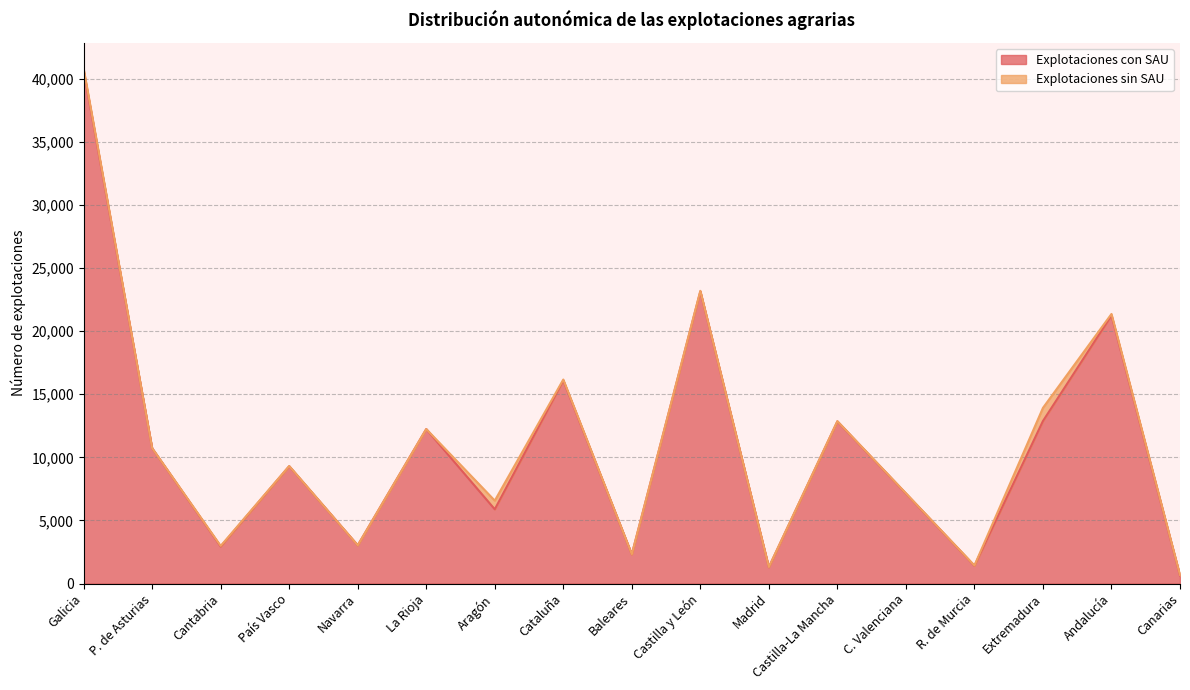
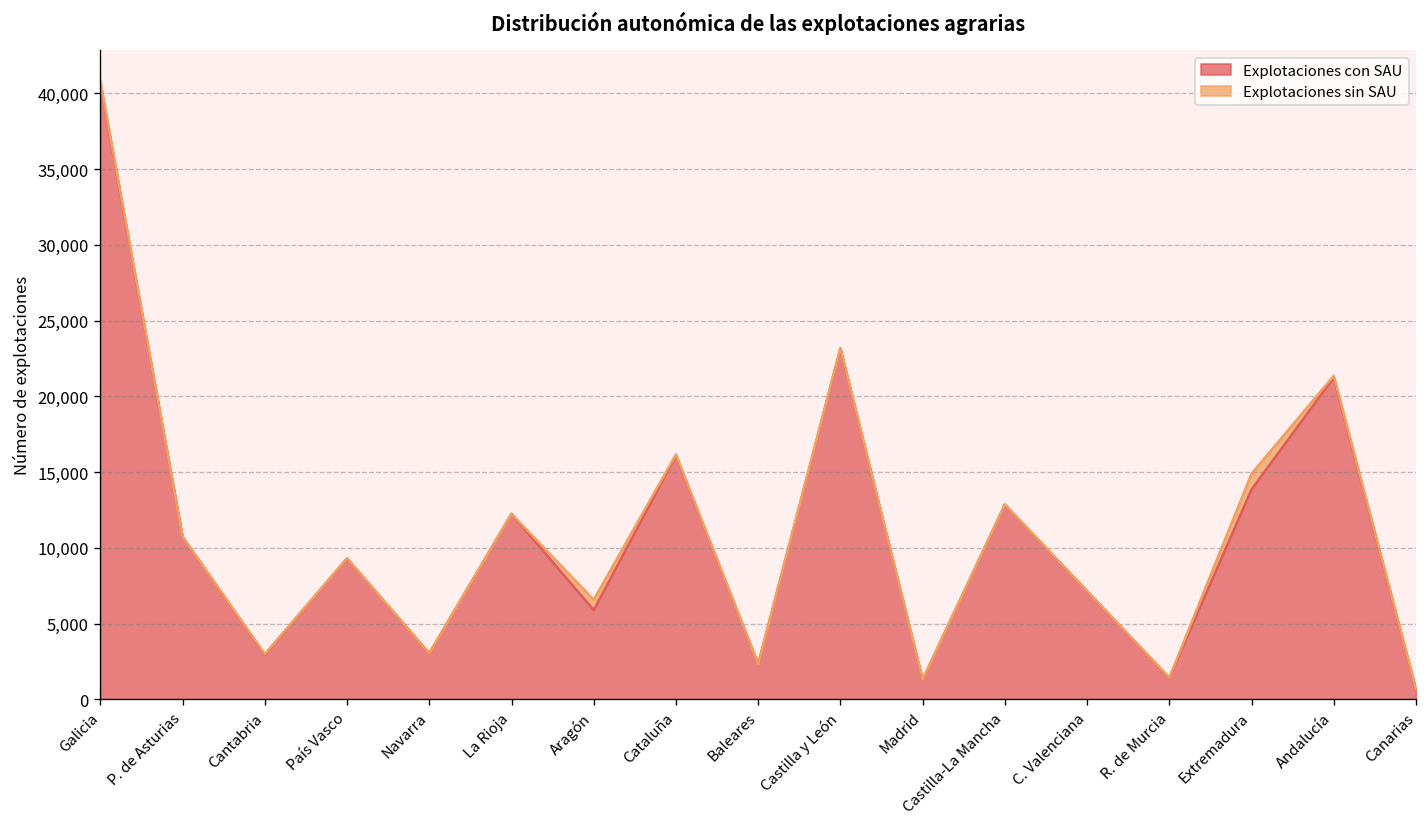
Explotaciones con SAU, Extremadura: 12,900 -> 13,900
